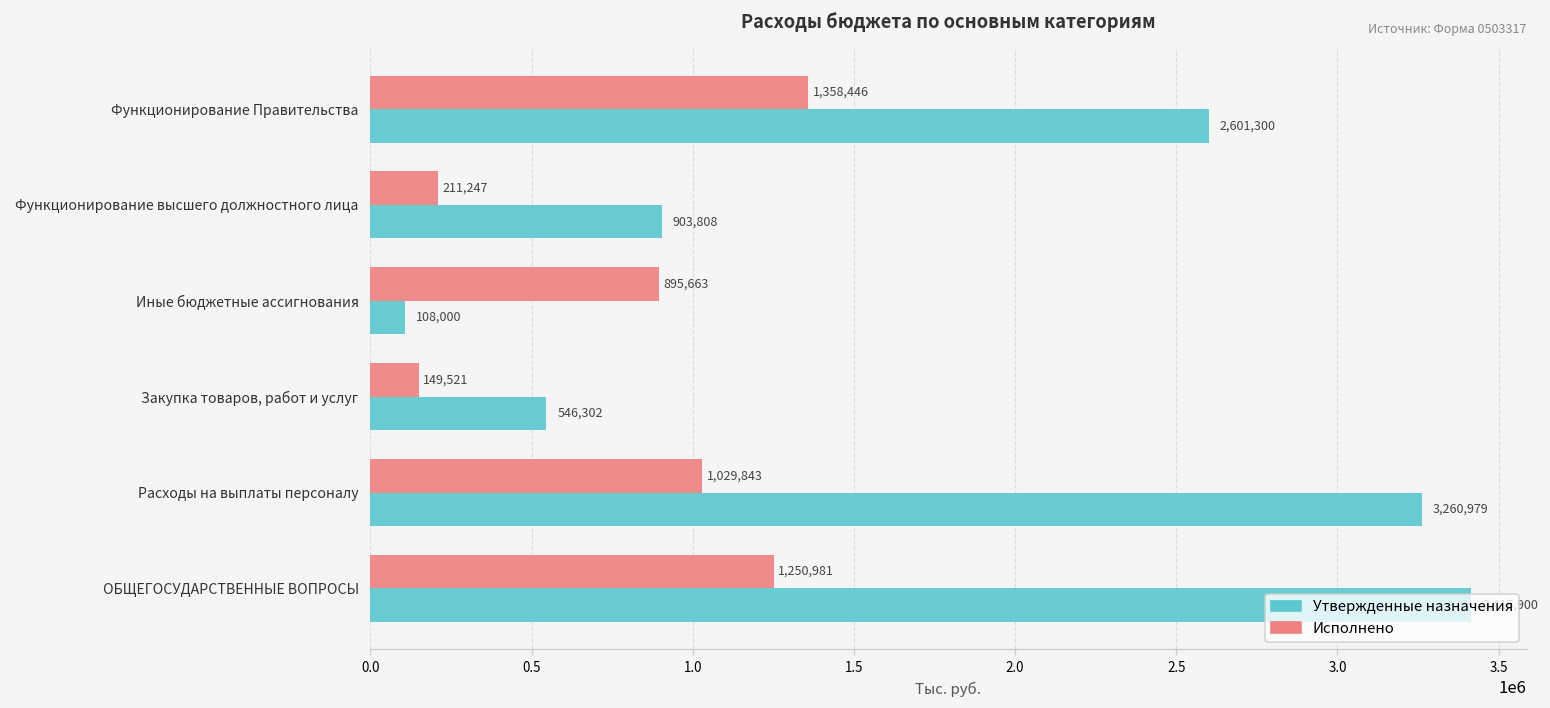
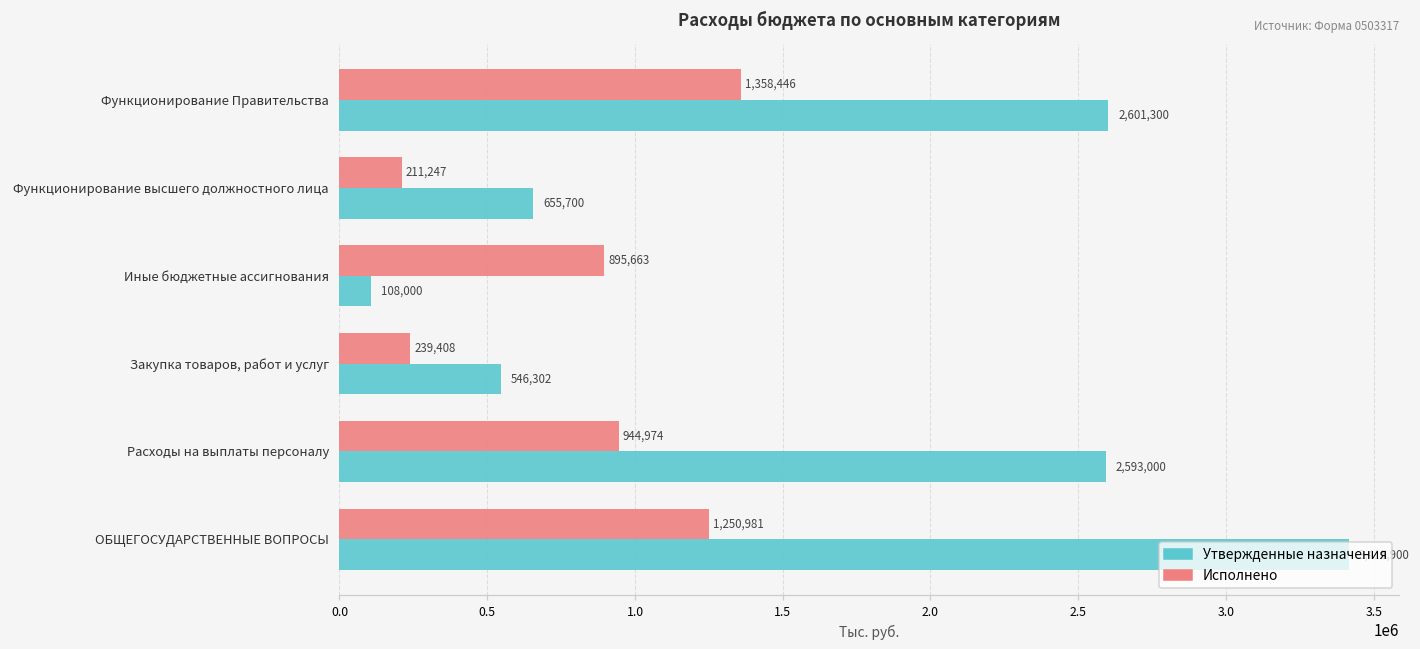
Утвержденные назначения, Функционирование высшего должностного лица: 903,808 -> 655,700
Исполнено, Закупка товаров, работ и услуг: 149,521 -> 239,408
Исполнено, Расходы на выплаты персоналу: 1,029,843 -> 944,974
Утвержденные назначения, Расходы на выплаты персоналу: 3,260,979 -> 2,593,000
